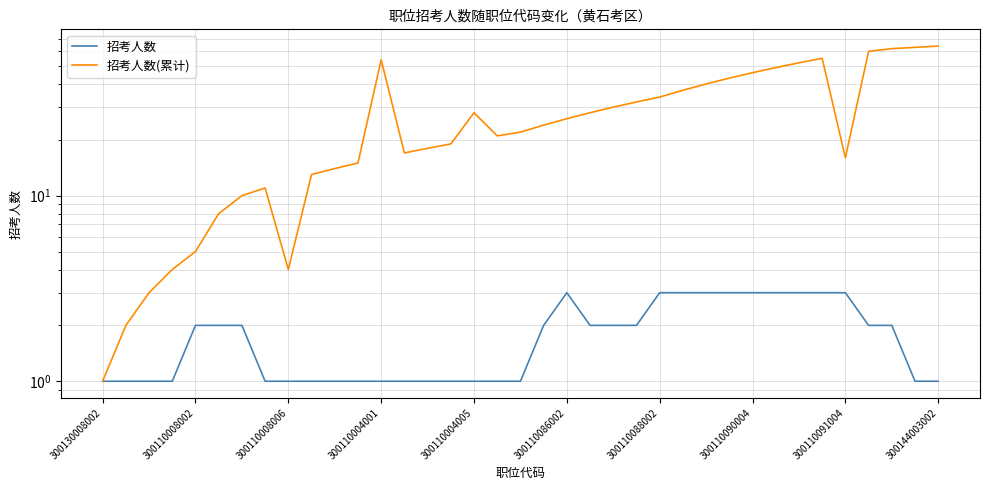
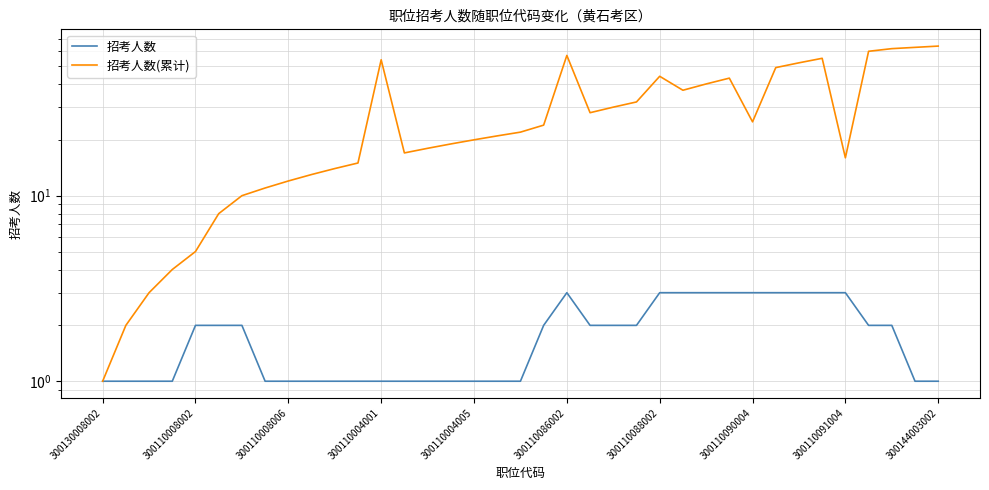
招考人数(累计), 300110008006: 4 -> 12
招考人数(累计), 300110004005: 28 -> 20
招考人数(累计), 300110086002: 26 -> 57
招考人数(累计), 300110088002: 34 -> 44
招考人数(累计), 300110090004: 46 -> 25
